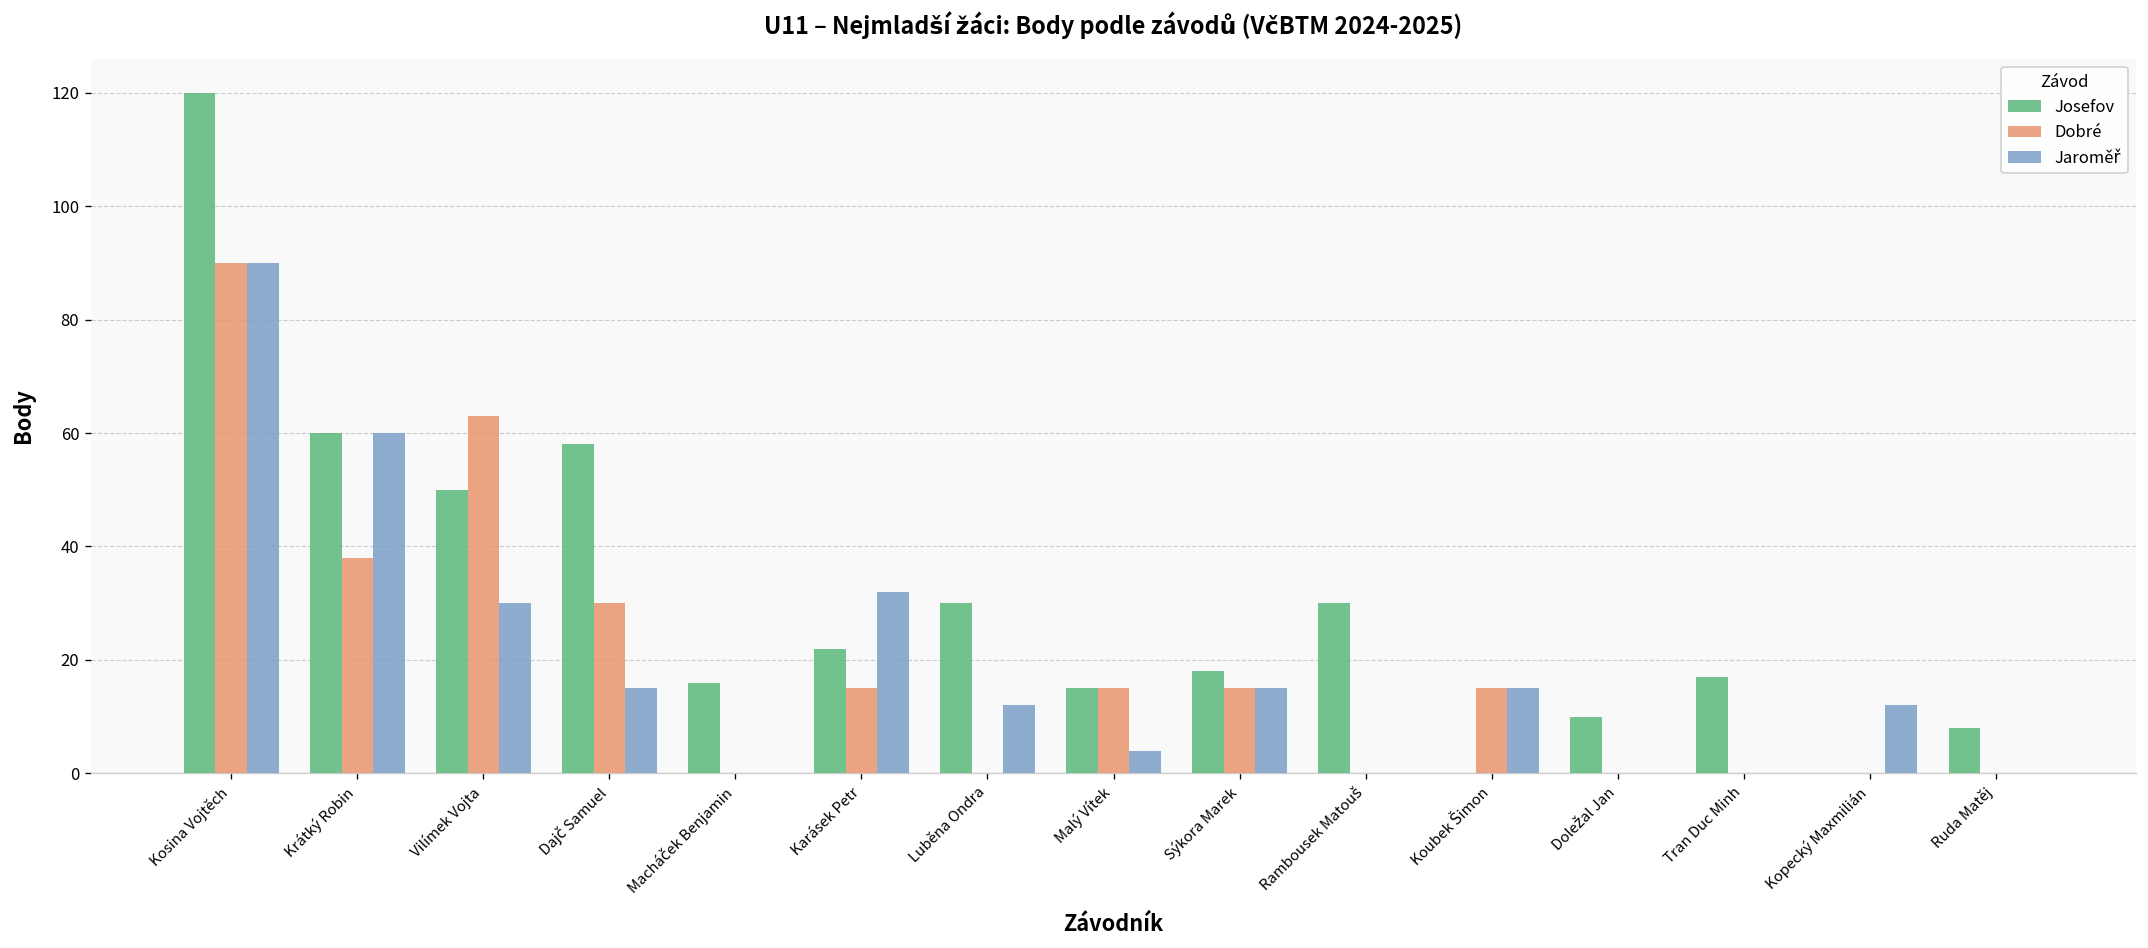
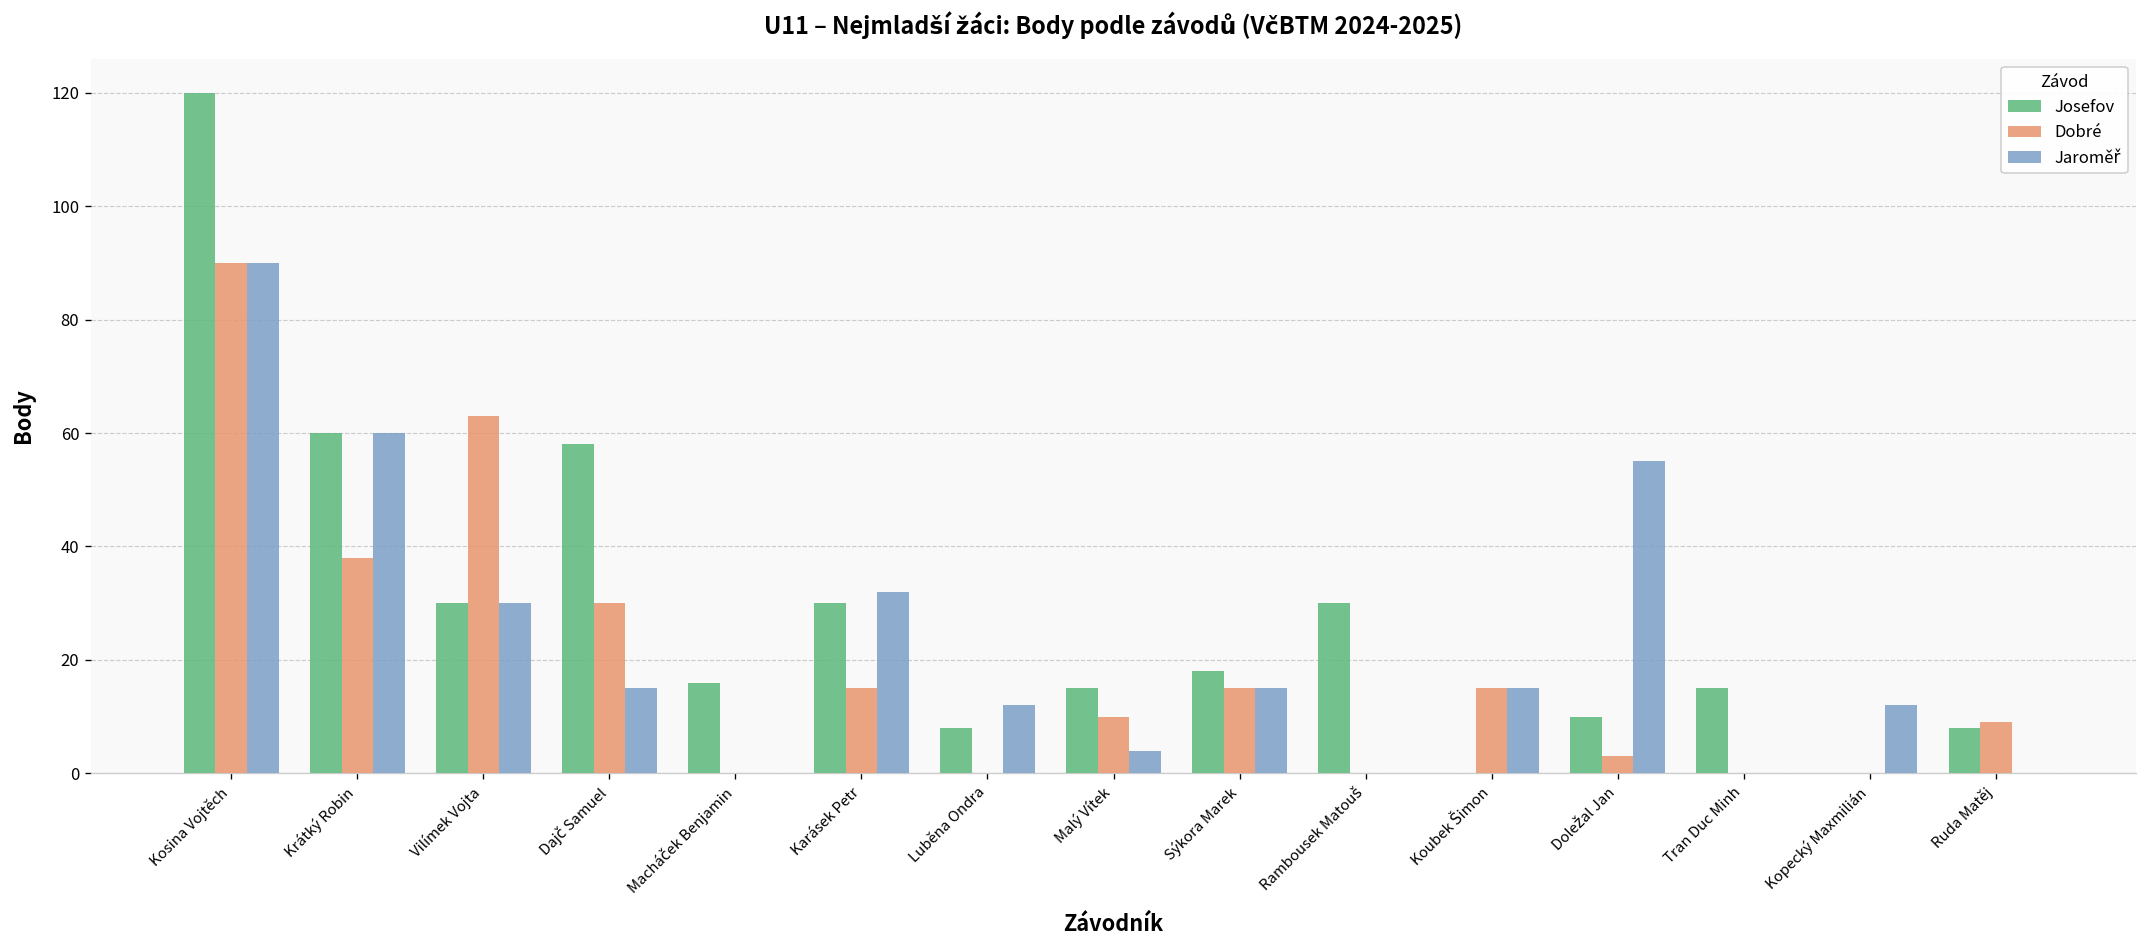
Josefov, Vilímek Vojta: 50 -> 30
Josefov, Karásek Petr: 22 -> 30
Josefov, Luběna Ondra: 30 -> 8
Dobré, Malý Vítek: 15 -> 10
Dobré, Doležal Jan: 0 -> 3
Jaroměř, Doležal Jan: 0 -> 55
Josefov, Tran Duc Minh: 17 -> 15
Dobré, Ruda Matěj: 0 -> 9
